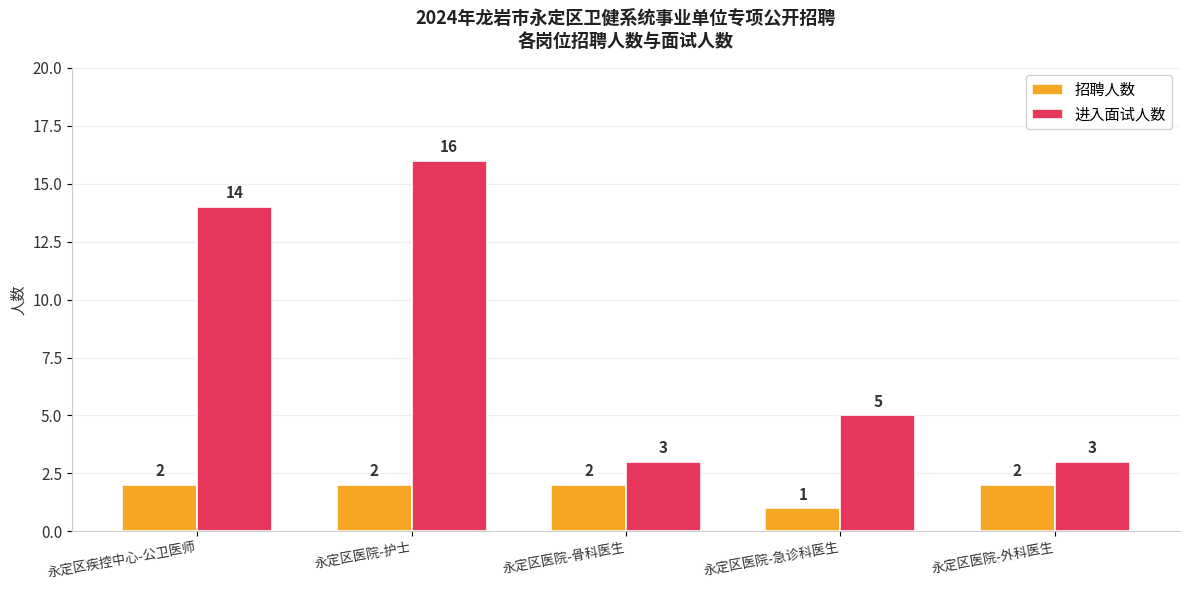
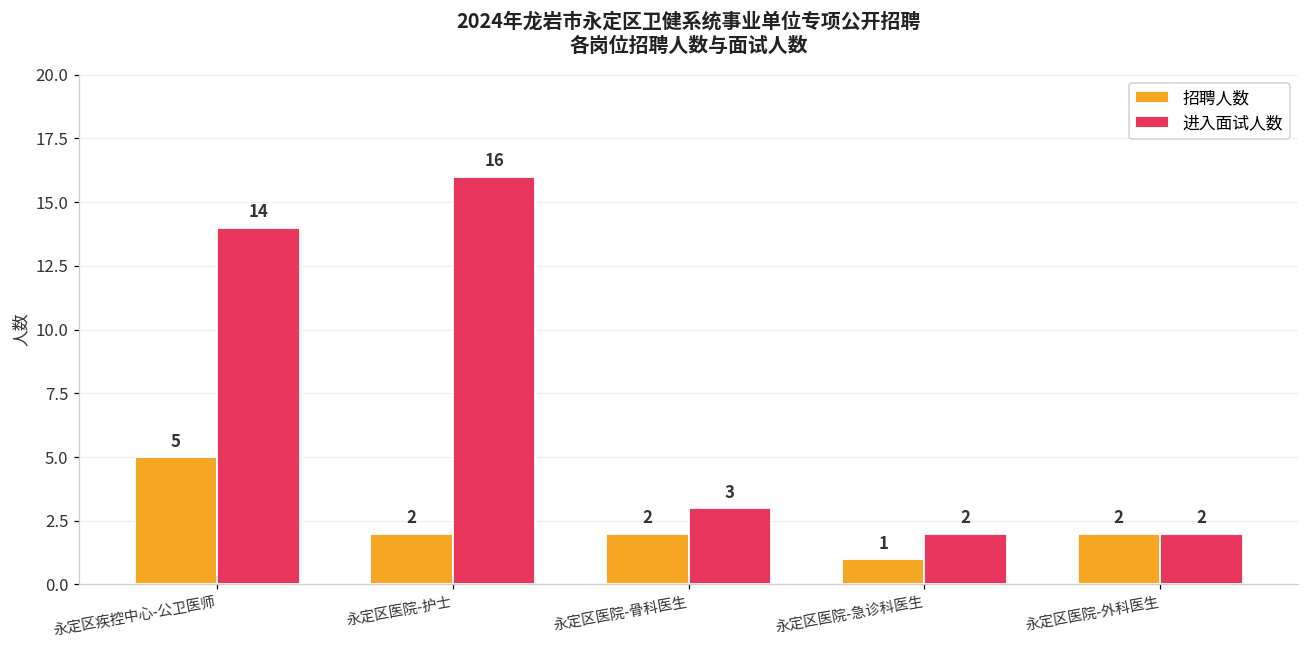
招聘人数, 永定区疾控中心-公卫医师: 2 -> 5
进入面试人数, 永定区医院-急诊科医生: 5 -> 2
进入面试人数, 永定区医院-外科医生: 3 -> 2
